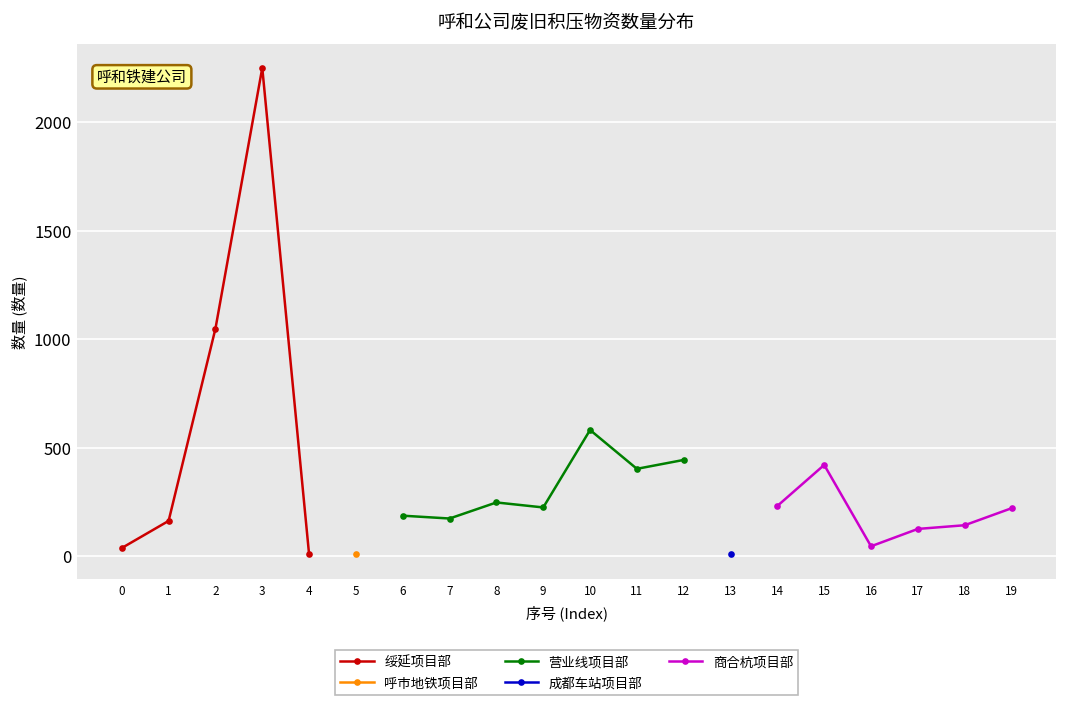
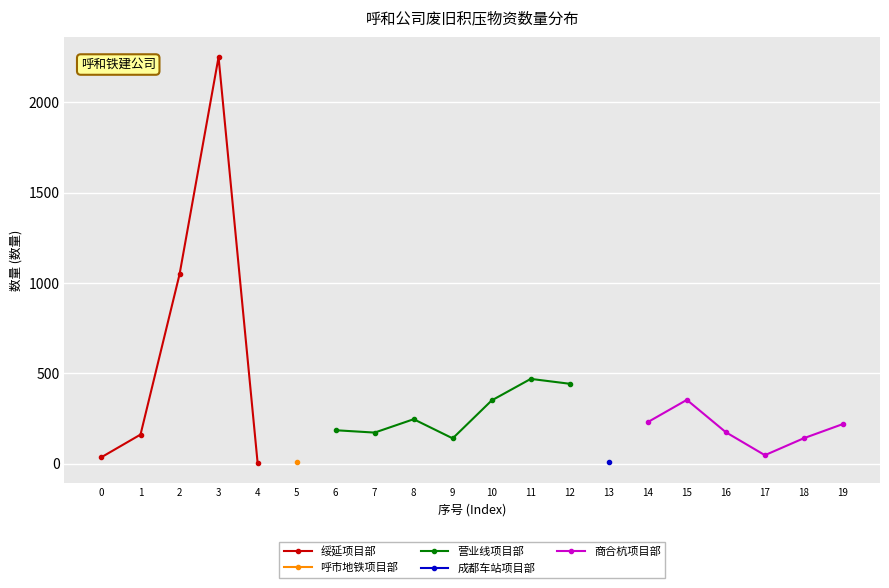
营业线项目部, 9: 220 -> 140
营业线项目部, 10: 580 -> 350
营业线项目部, 11: 400 -> 470
商合杭项目部, 15: 420 -> 350
商合杭项目部, 16: 50 -> 180
商合杭项目部, 17: 130 -> 50
